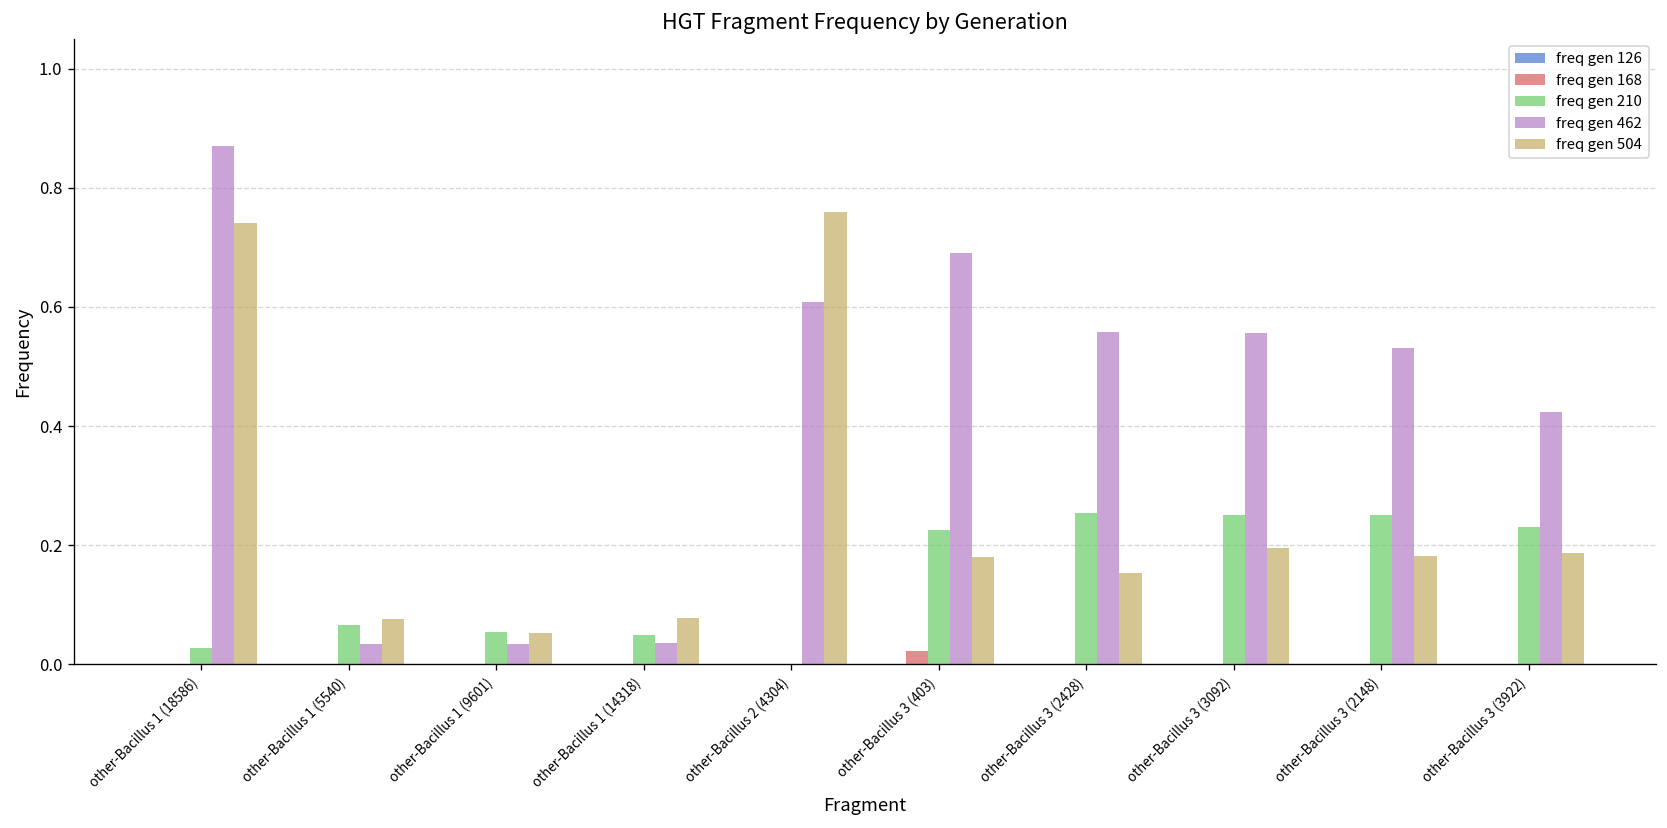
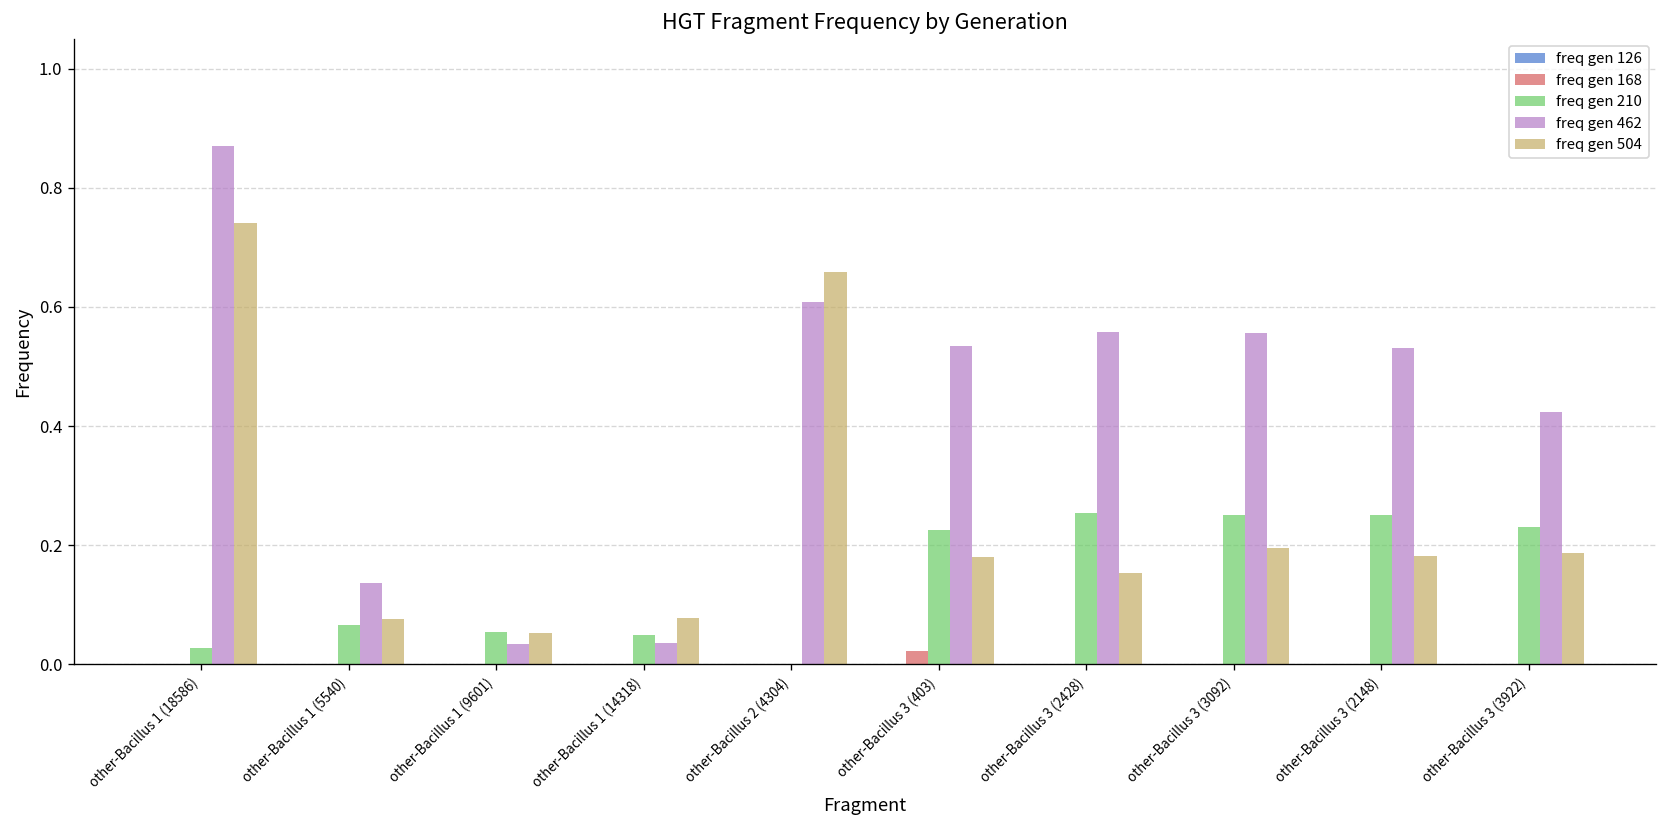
freq gen 462, other-Bacillus 1 (5540): 0.03 -> 0.14
freq gen 504, other-Bacillus 2 (4304): 0.76 -> 0.66
freq gen 462, other-Bacillus 3 (403): 0.69 -> 0.53
